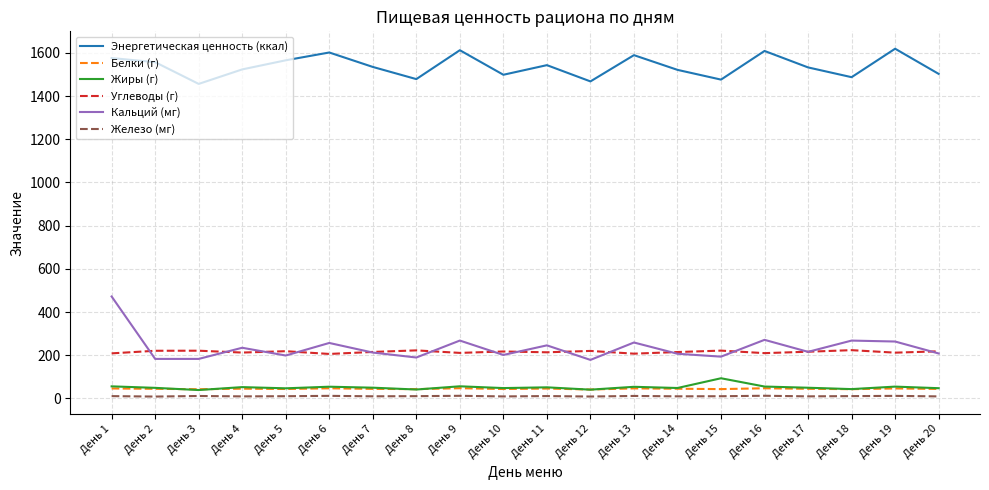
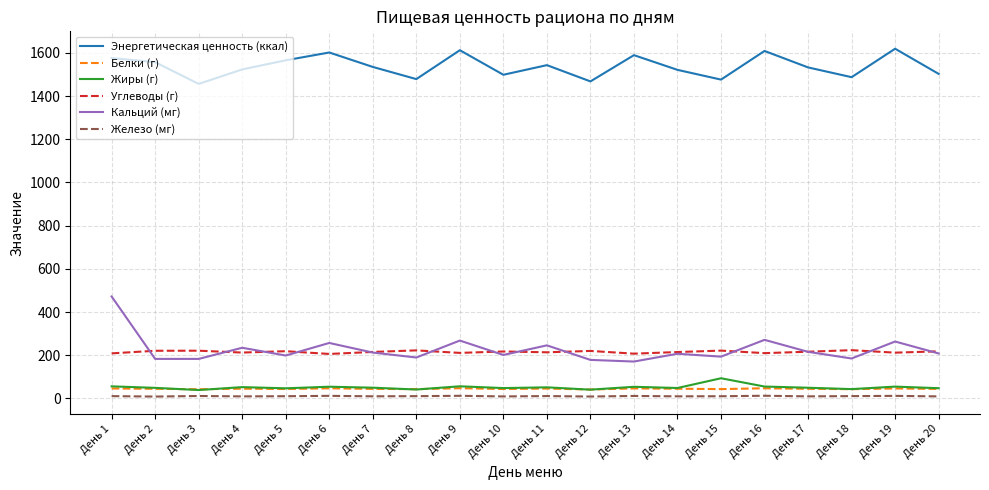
Кальций (мг), День 13: 260 -> 170
Кальций (мг), День 18: 270 -> 180
